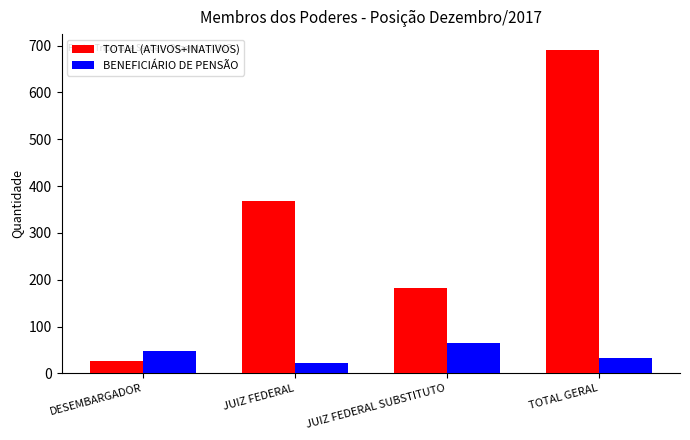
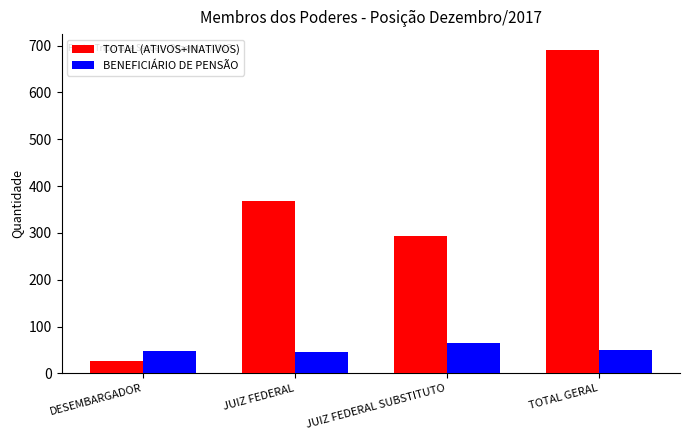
BENEFICIÁRIO DE PENSÃO, JUIZ FEDERAL: 20 -> 50
TOTAL (ATIVOS+INATIVOS), JUIZ FEDERAL SUBSTITUTO: 180 -> 290
BENEFICIÁRIO DE PENSÃO, TOTAL GERAL: 30 -> 50
